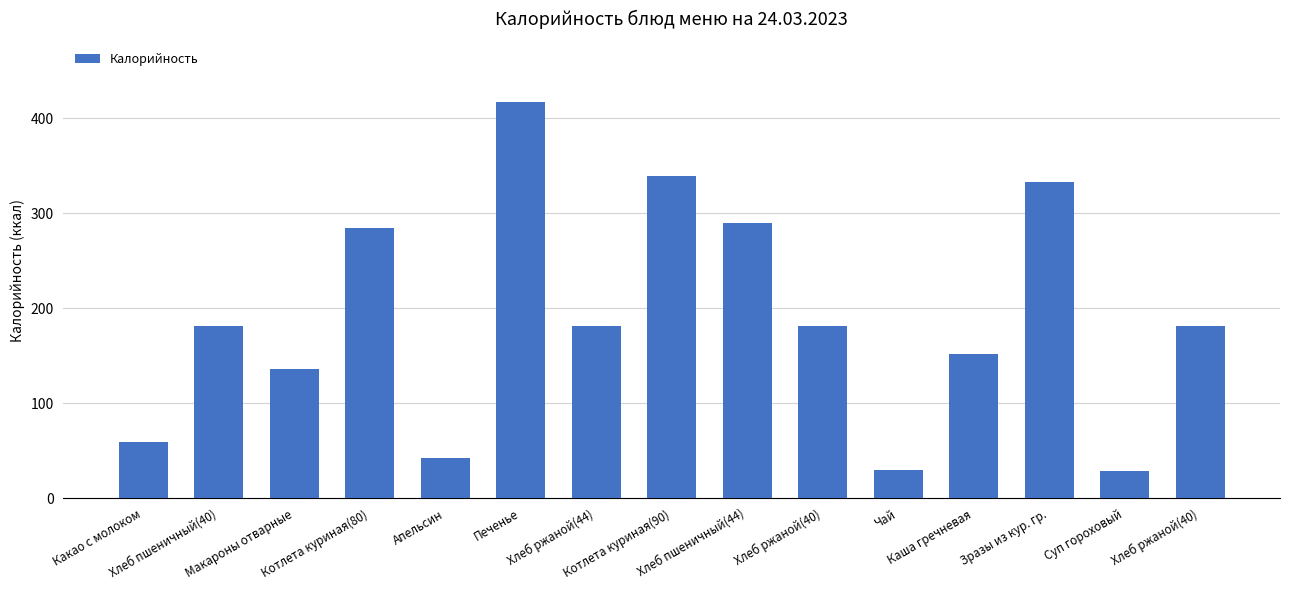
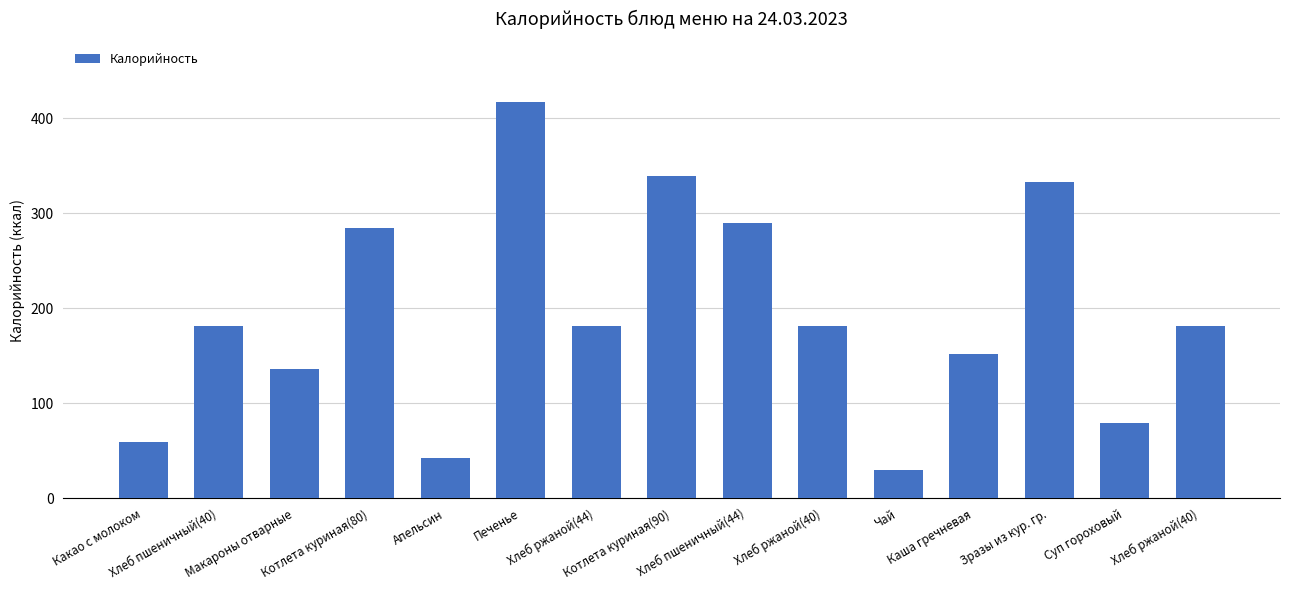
Суп гороховый: 30 -> 80
